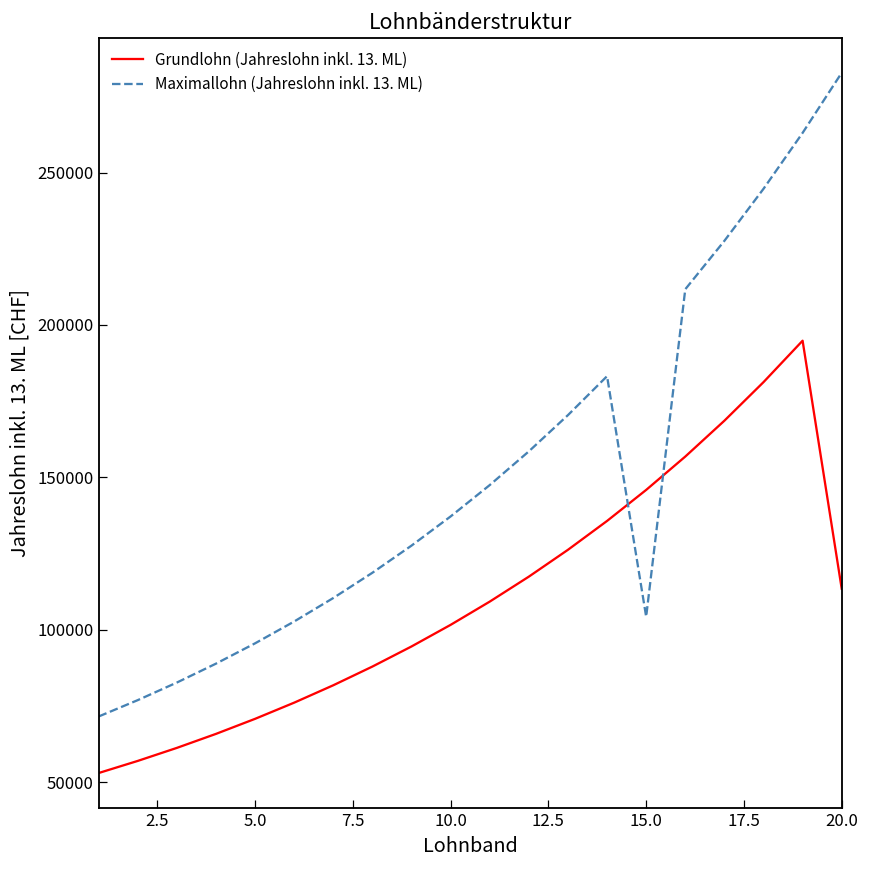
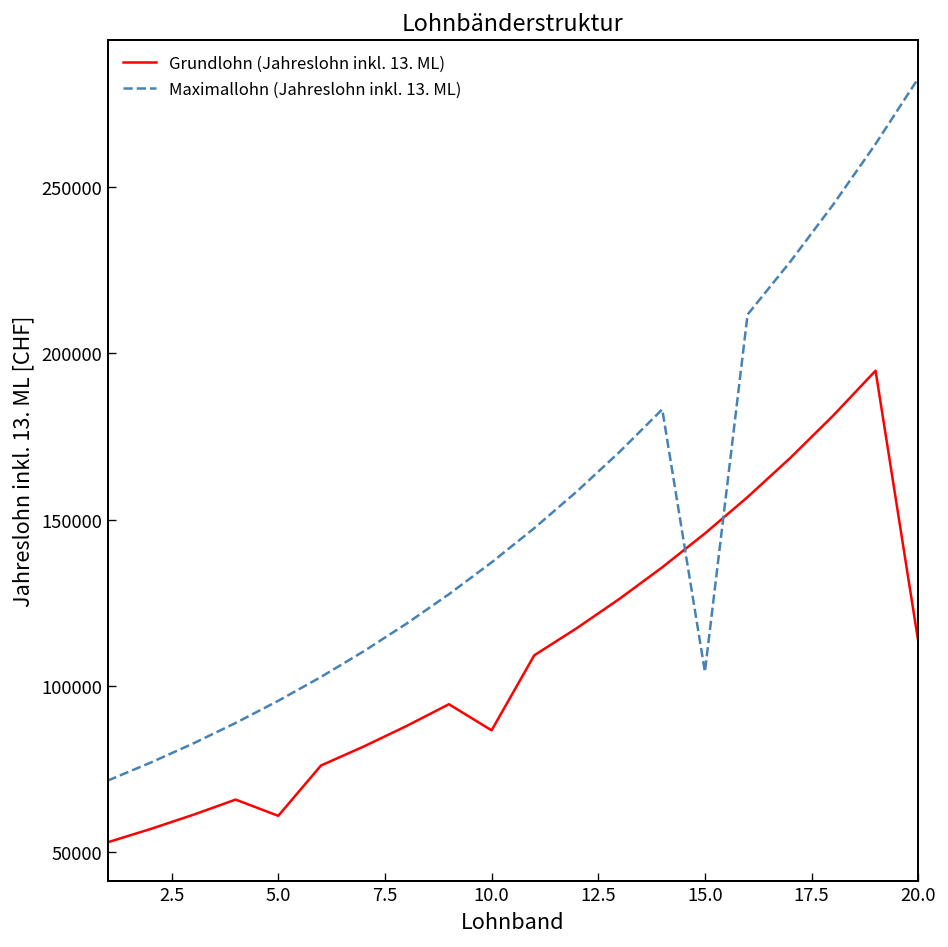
Grundlohn (Jahreslohn inkl. 13. ML), 5.0: 71000 -> 61000
Grundlohn (Jahreslohn inkl. 13. ML), 10.0: 102000 -> 87000
